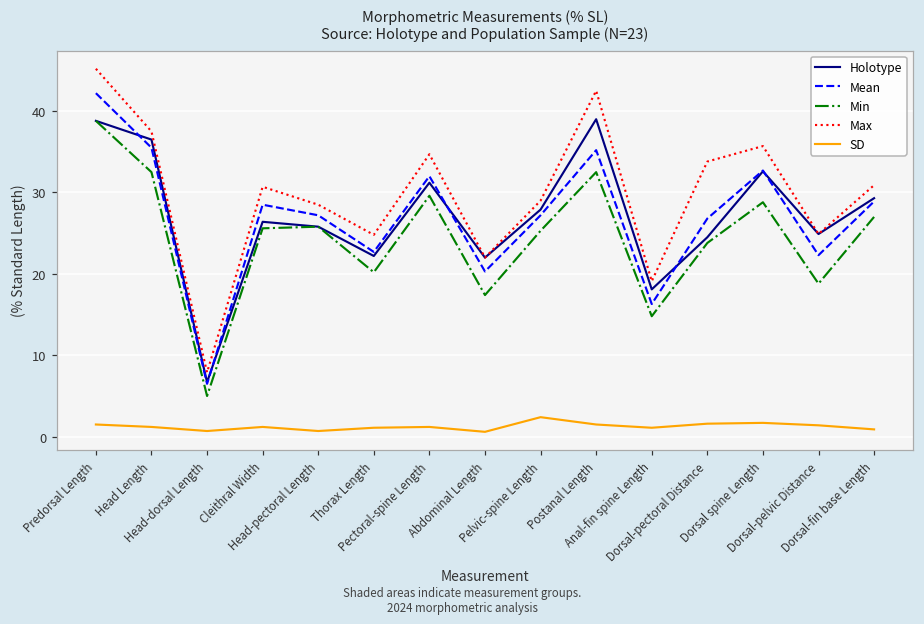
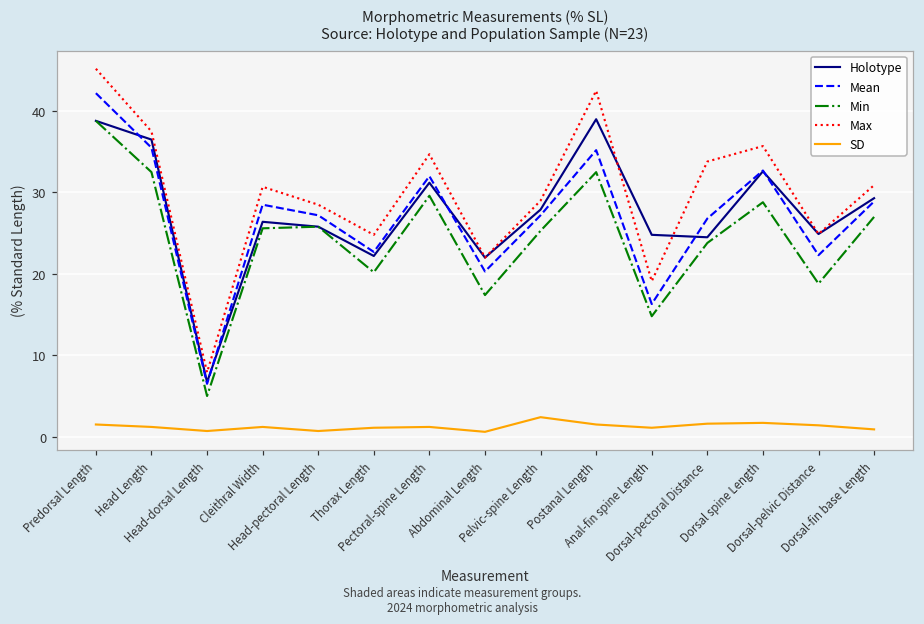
Holotype, Anal-fin spine Length: 18 -> 25
